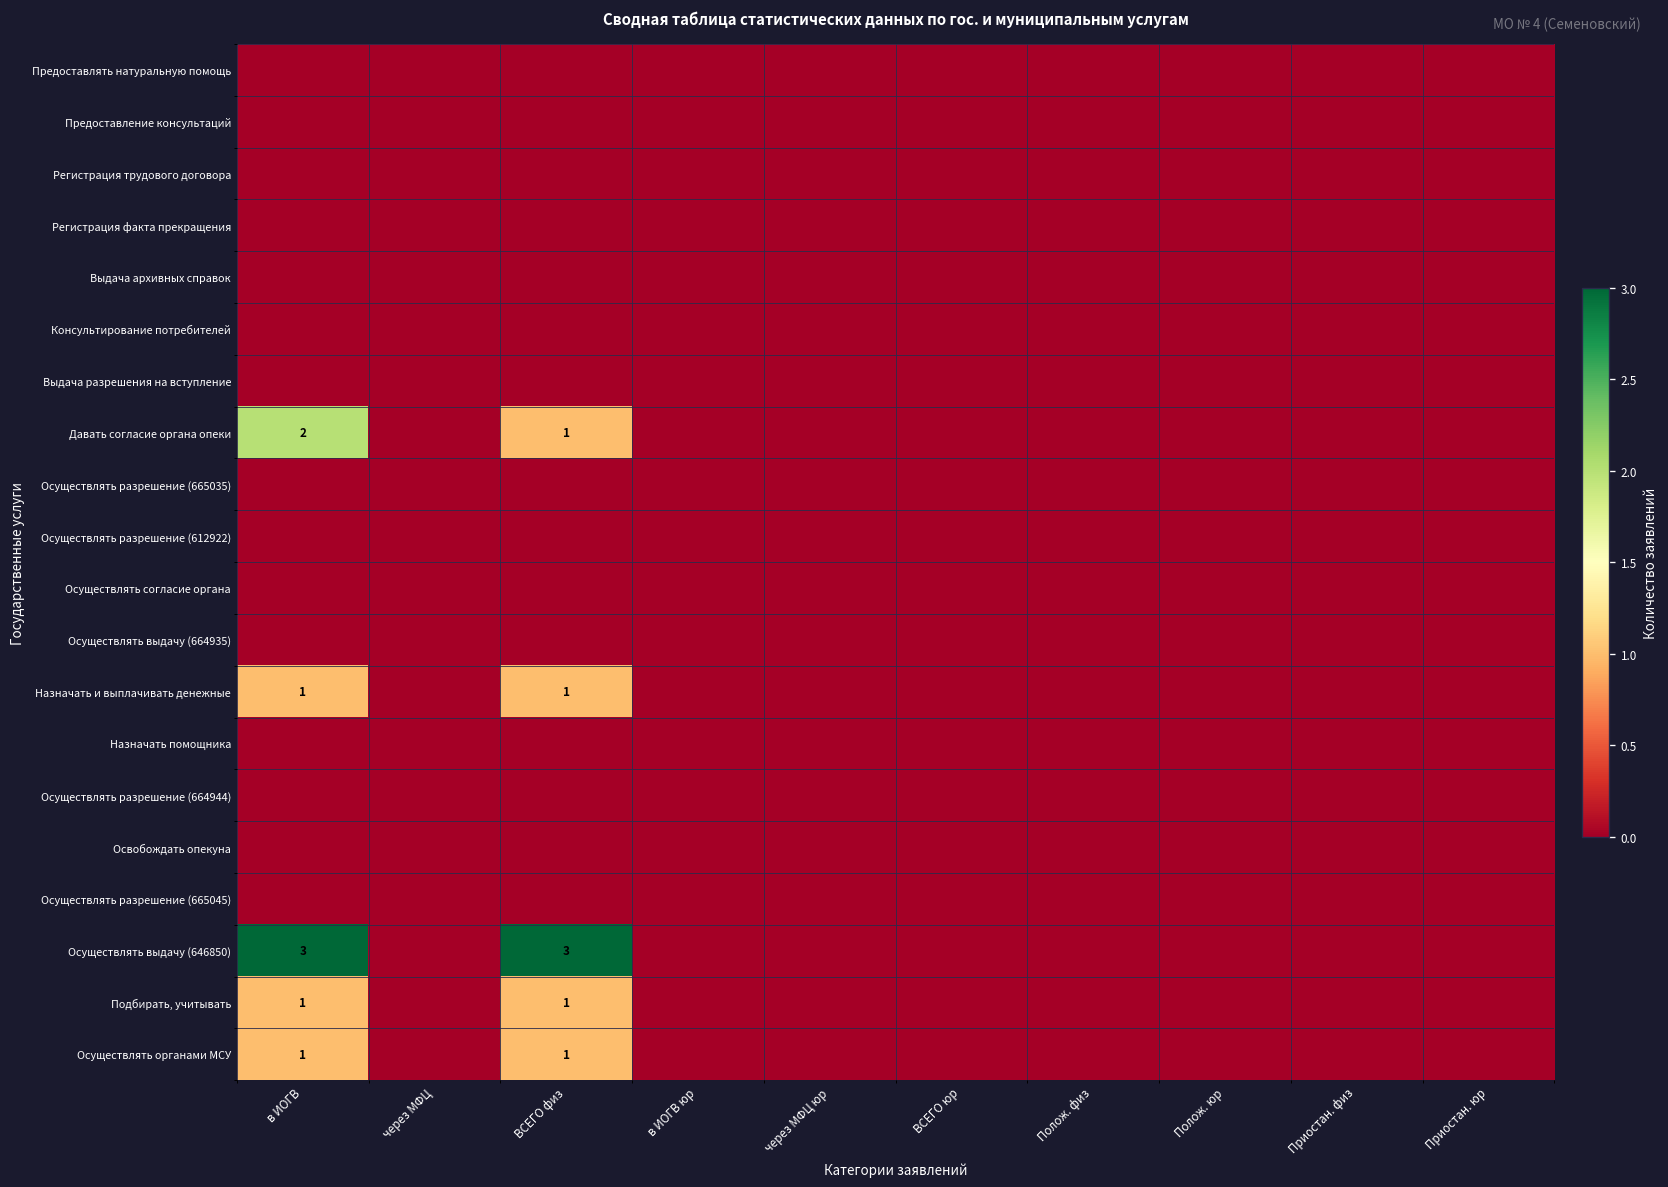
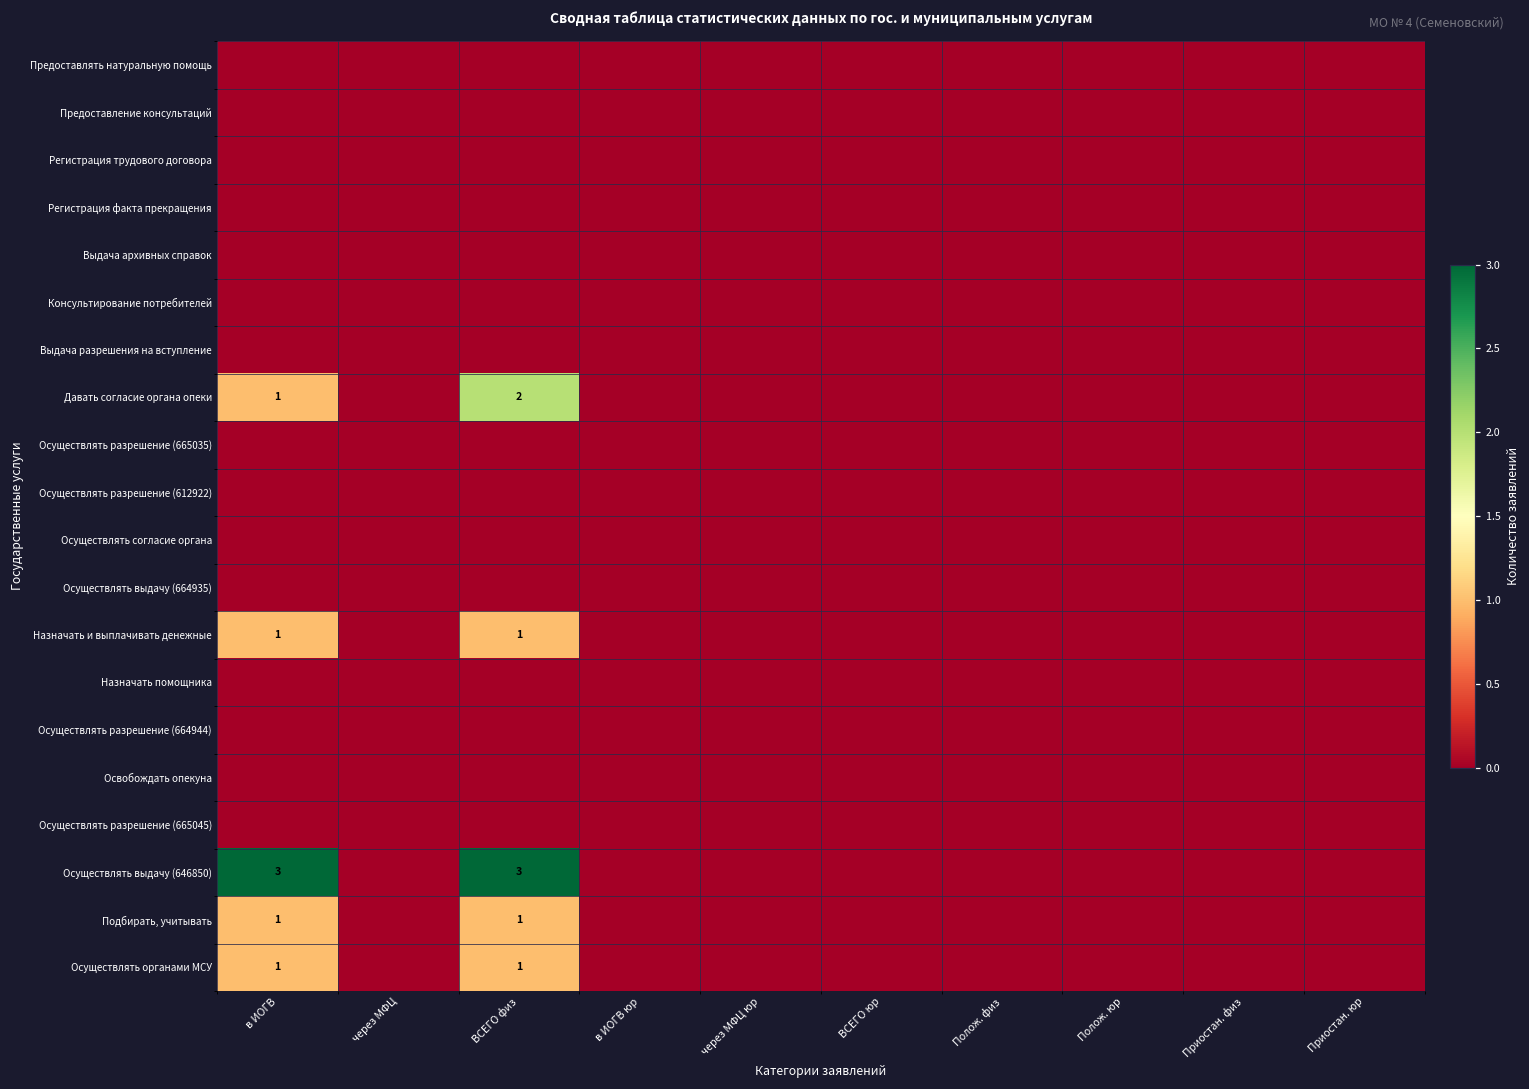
Давать согласие органа опеки, в ИОГВ: 2 -> 1
Давать согласие органа опеки, ВСЕГО физ: 1 -> 2
